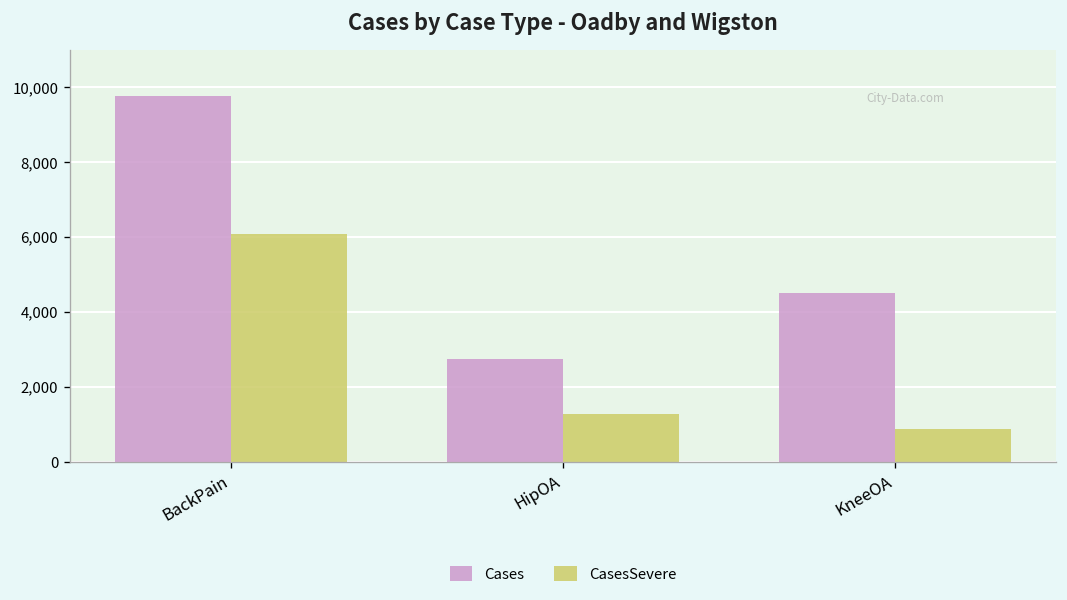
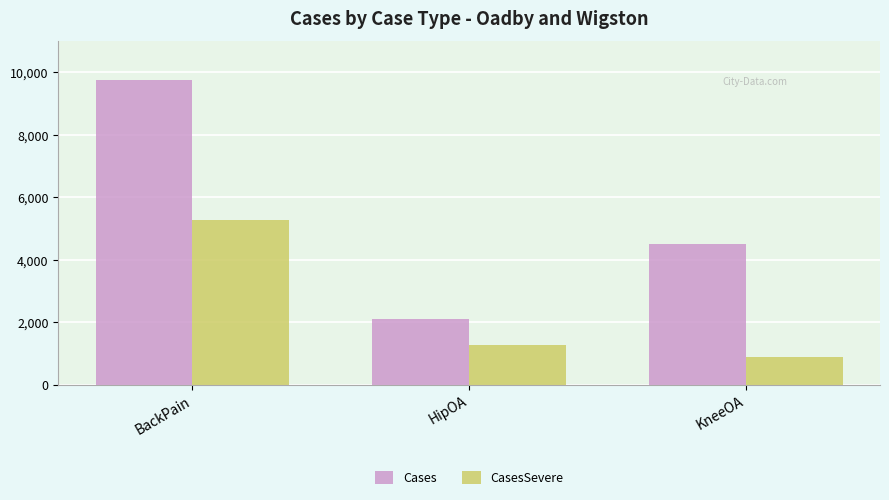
CasesSevere, BackPain: 6,100 -> 5,300
Cases, HipOA: 2,700 -> 2,100
